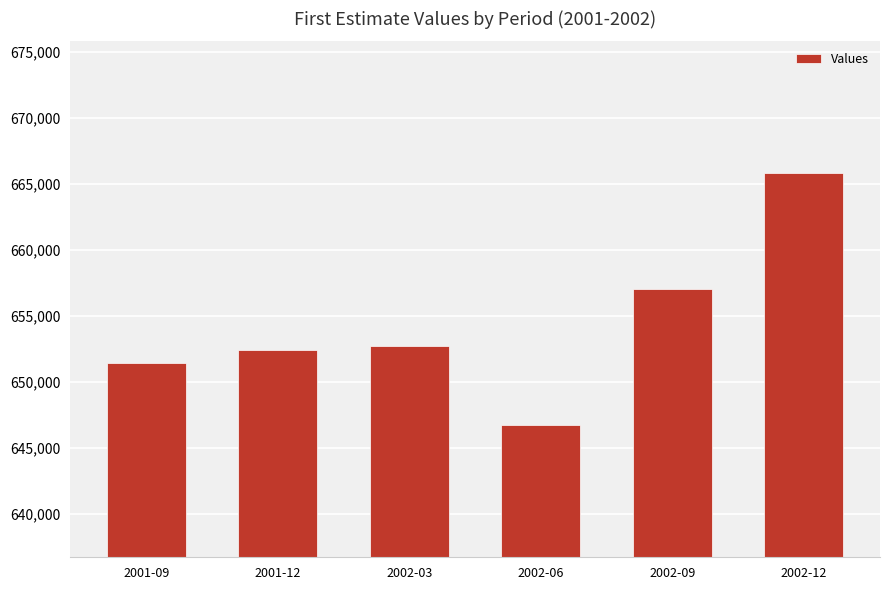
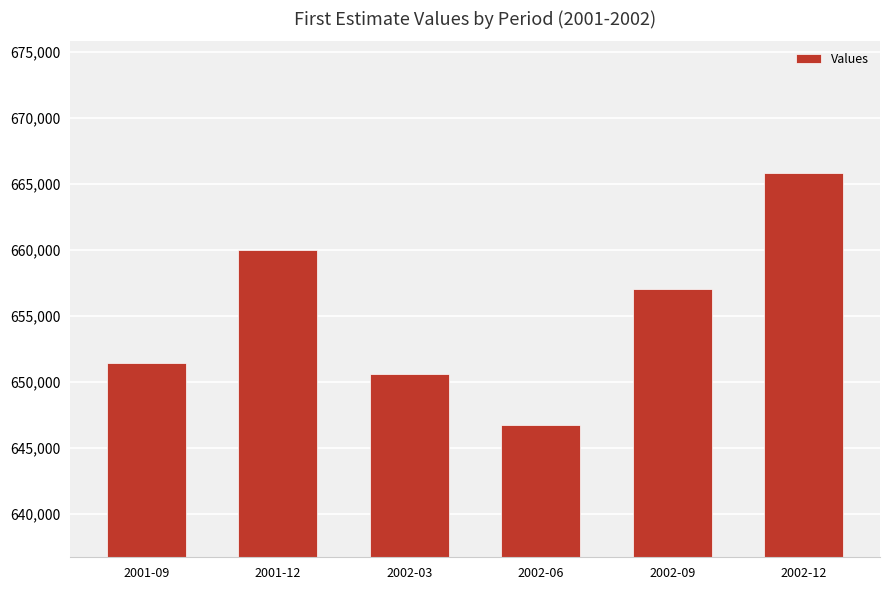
2001-12: 652,400 -> 660,000
2002-03: 652,700 -> 650,600
